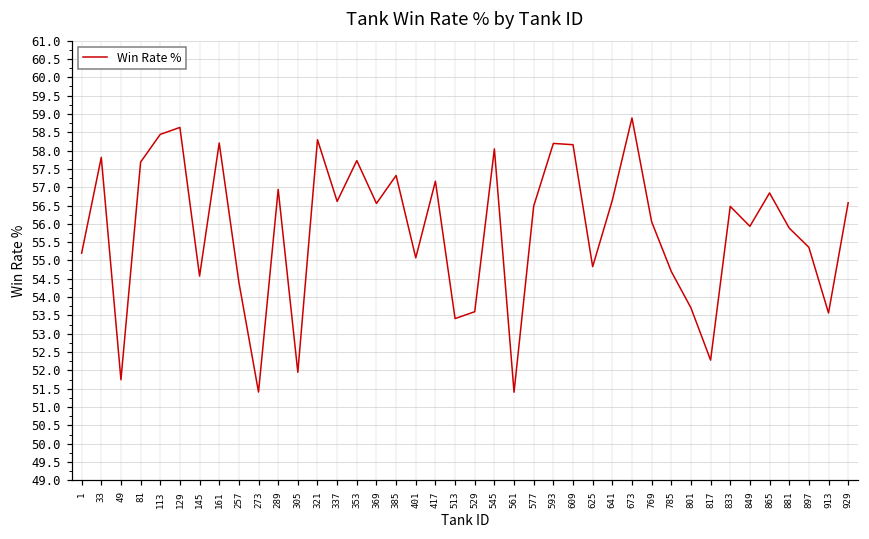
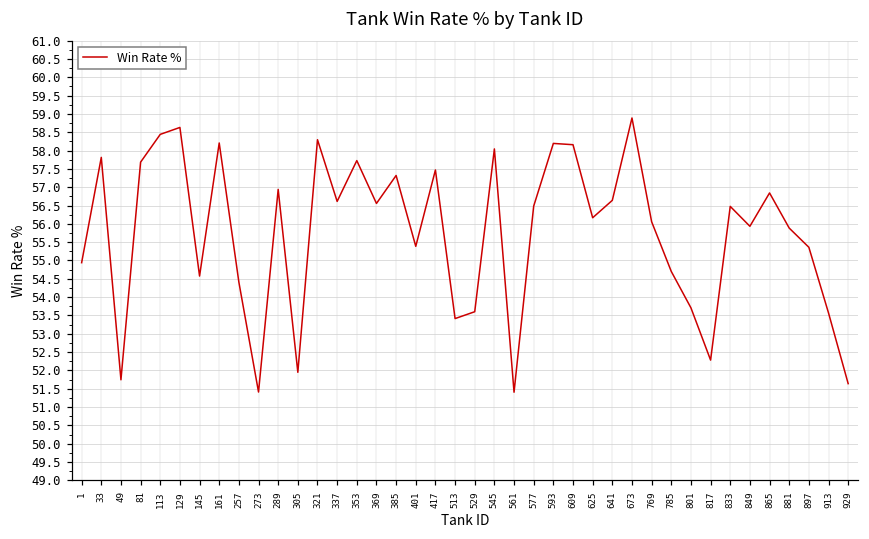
1: 55.2 -> 54.9
401: 55.1 -> 55.4
417: 57.2 -> 57.5
625: 54.8 -> 56.2
929: 56.6 -> 51.6
